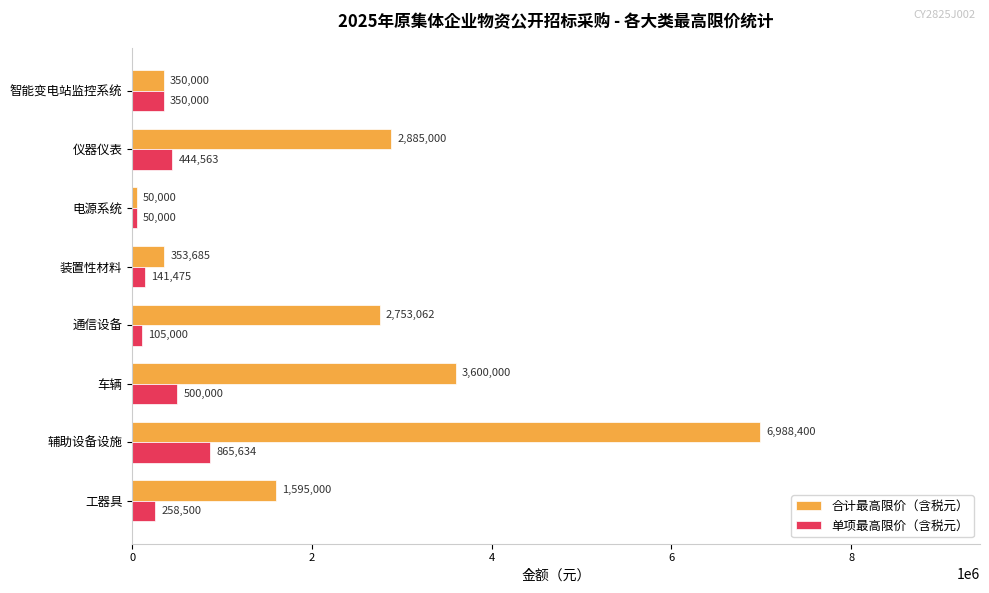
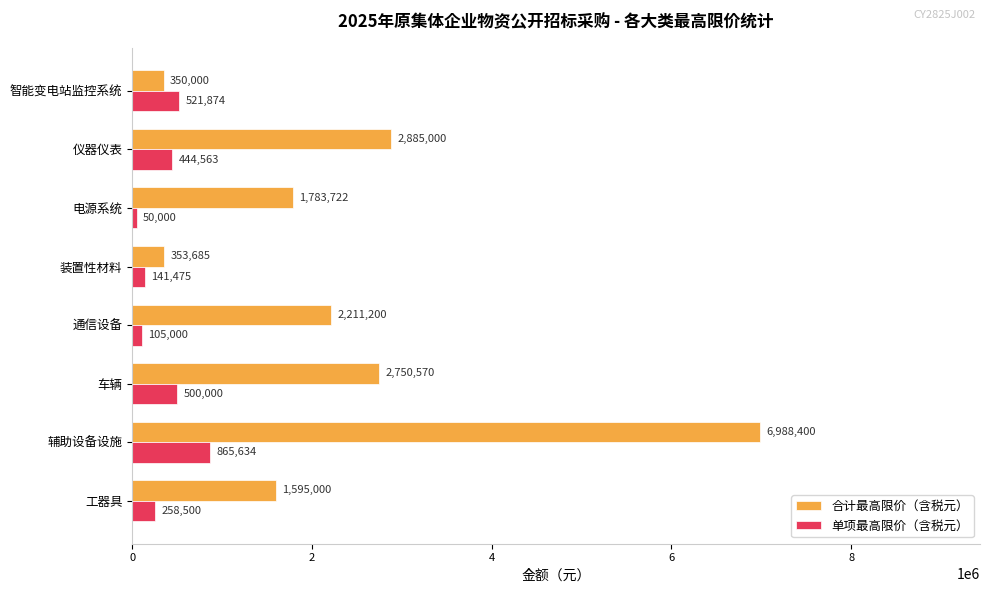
单项最高限价（含税元）, 智能变电站监控系统: 350,000 -> 521,874
合计最高限价（含税元）, 电源系统: 50,000 -> 1,783,722
合计最高限价（含税元）, 通信设备: 2,753,062 -> 2,211,200
合计最高限价（含税元）, 车辆: 3,600,000 -> 2,750,570
